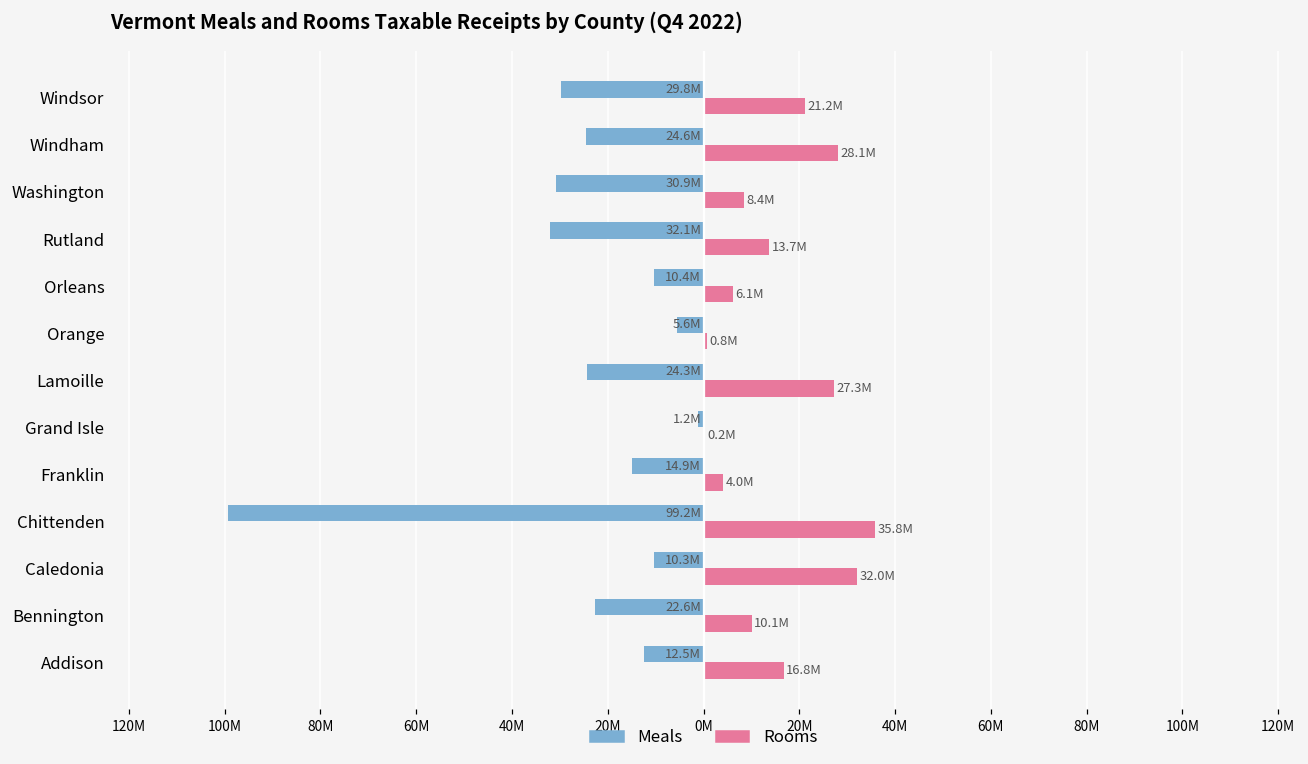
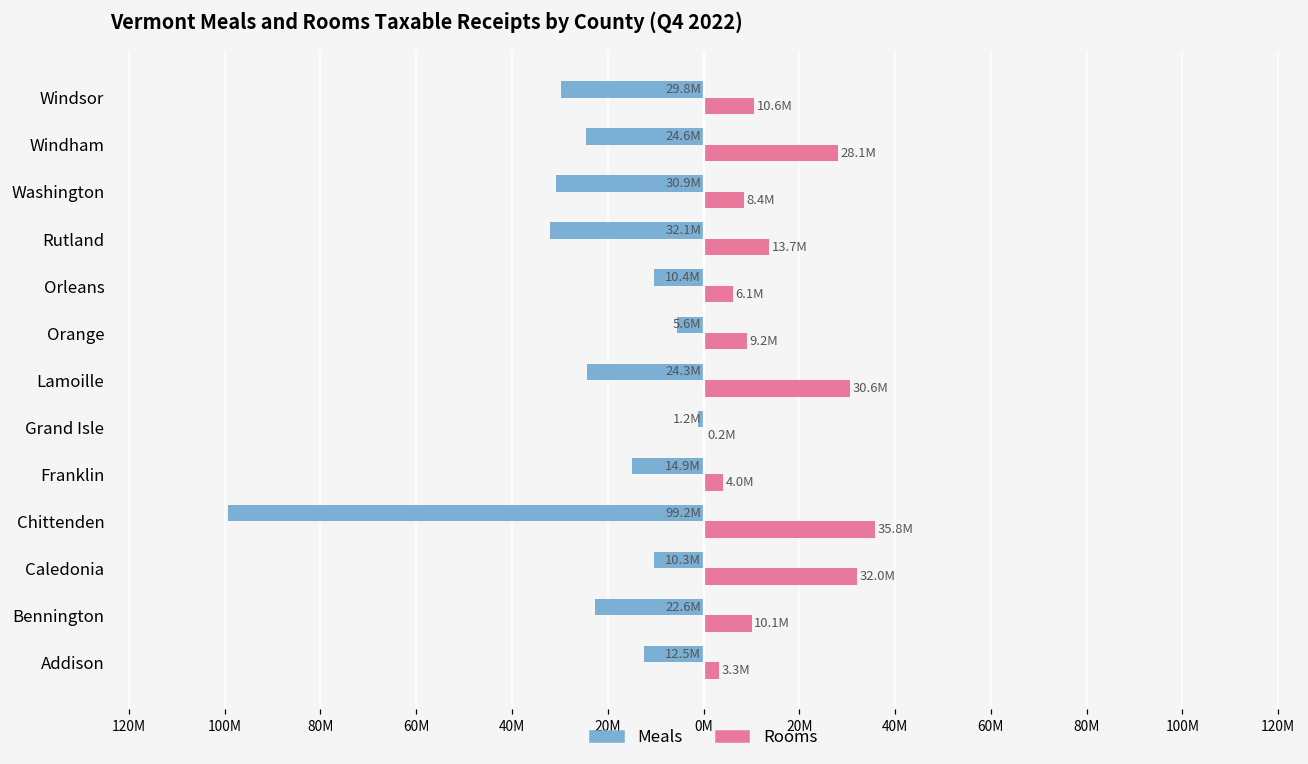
Rooms, Windsor: 21.2M -> 10.6M
Rooms, Orange: 0.8M -> 9.2M
Rooms, Lamoille: 27.3M -> 30.6M
Rooms, Addison: 16.8M -> 3.3M
